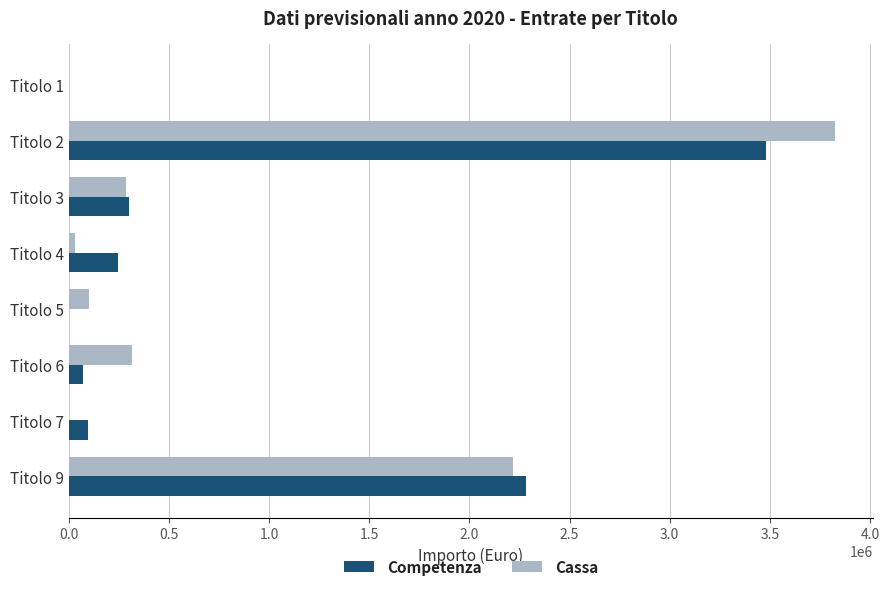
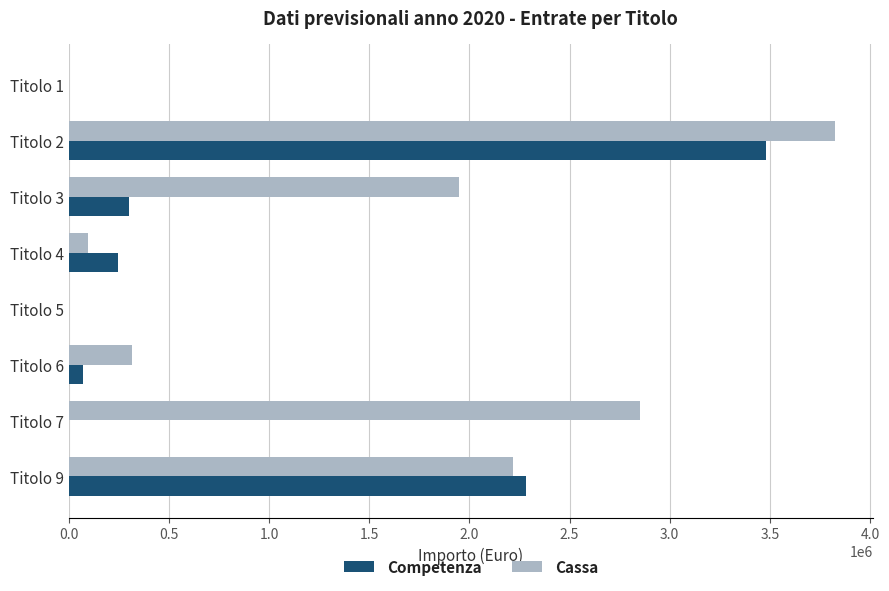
Cassa, Titolo 3: 290000 -> 1950000
Cassa, Titolo 4: 30000 -> 90000
Cassa, Titolo 5: 100000 -> 0
Cassa, Titolo 7: 0 -> 2850000
Competenza, Titolo 7: 100000 -> 0
